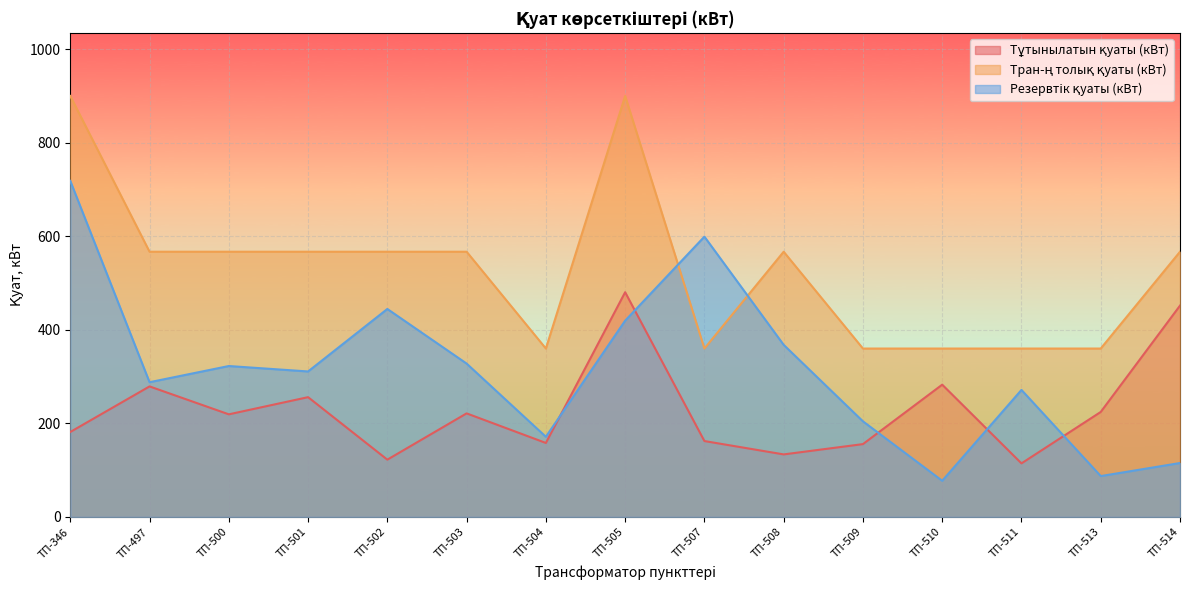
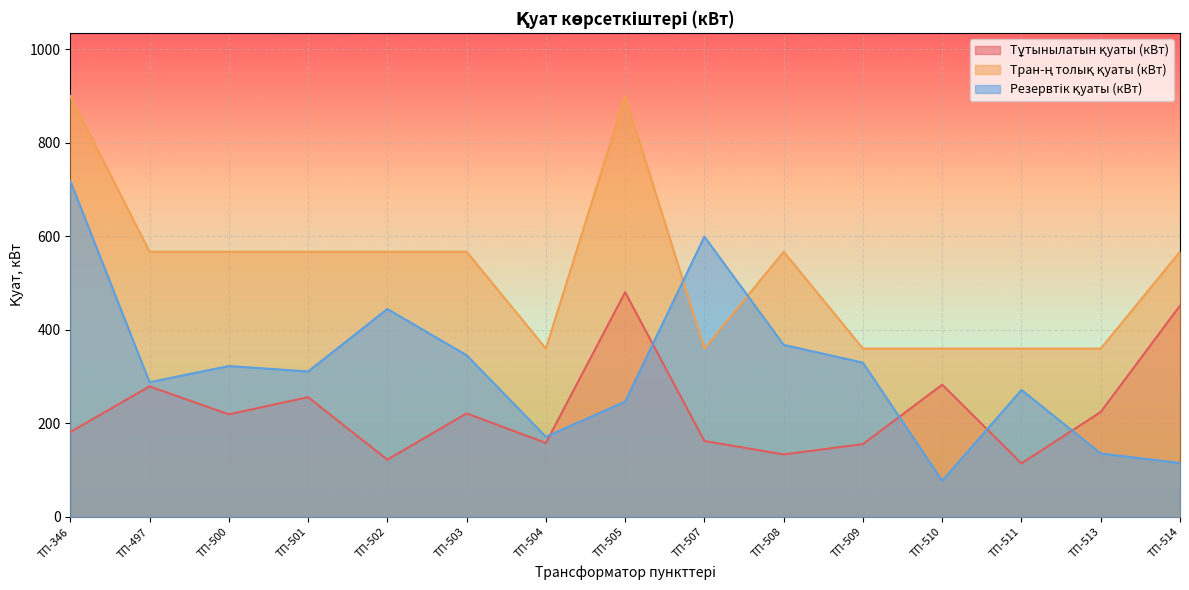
Резервтік қуаты (кВт), ТП-503: 330 -> 350
Резервтік қуаты (кВт), ТП-505: 420 -> 250
Резервтік қуаты (кВт), ТП-509: 200 -> 330
Резервтік қуаты (кВт), ТП-513: 90 -> 140
